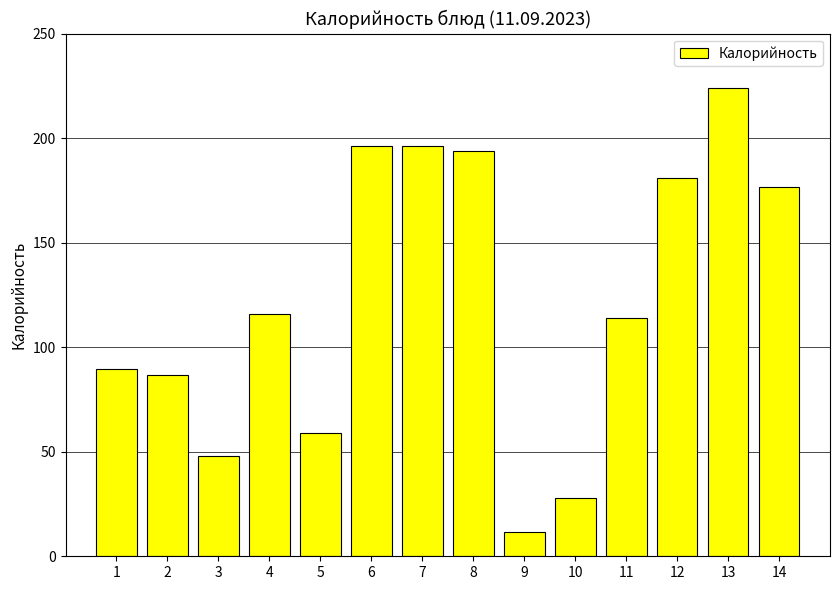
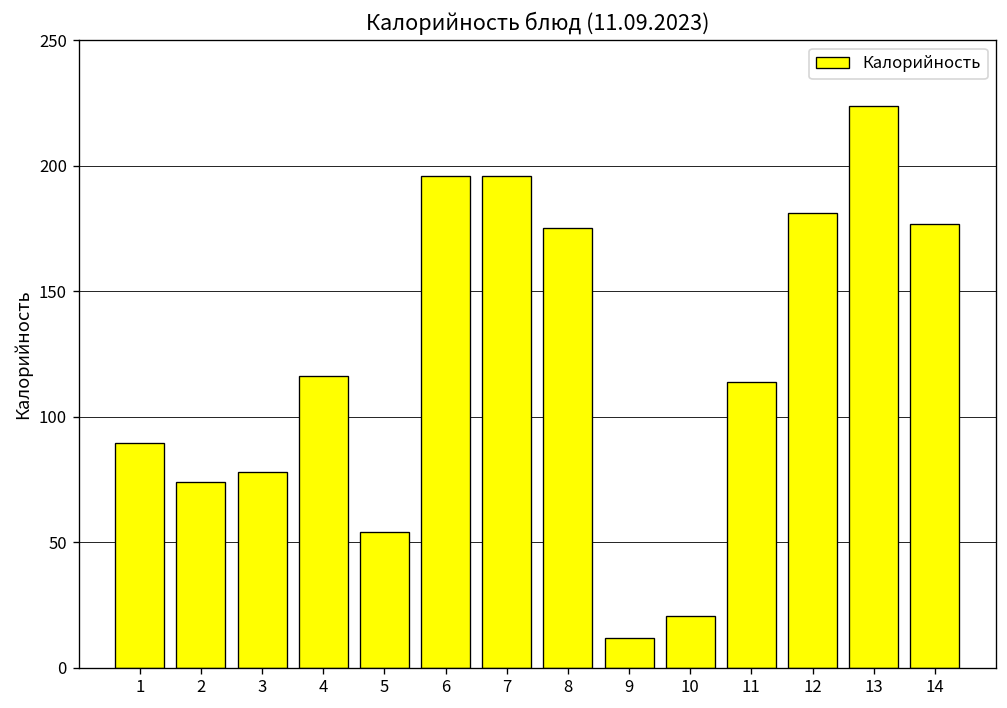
2: 87 -> 74
3: 48 -> 78
5: 59 -> 54
8: 194 -> 175
10: 28 -> 20
